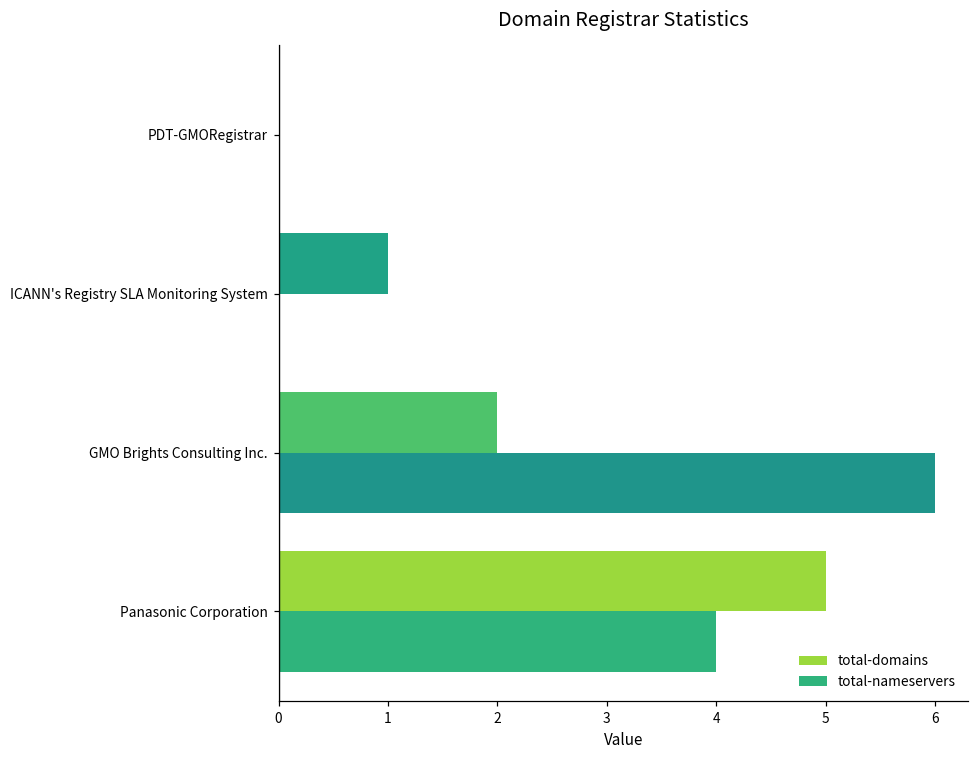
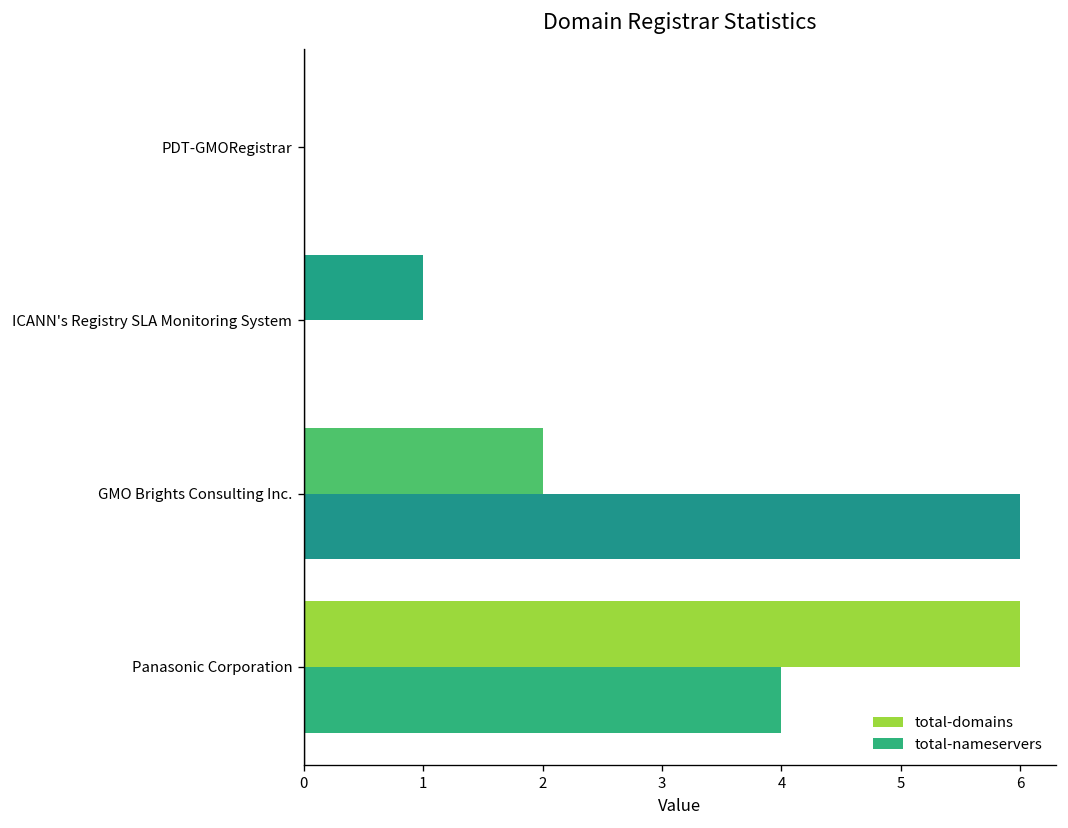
total-domains, Panasonic Corporation: 5 -> 6
